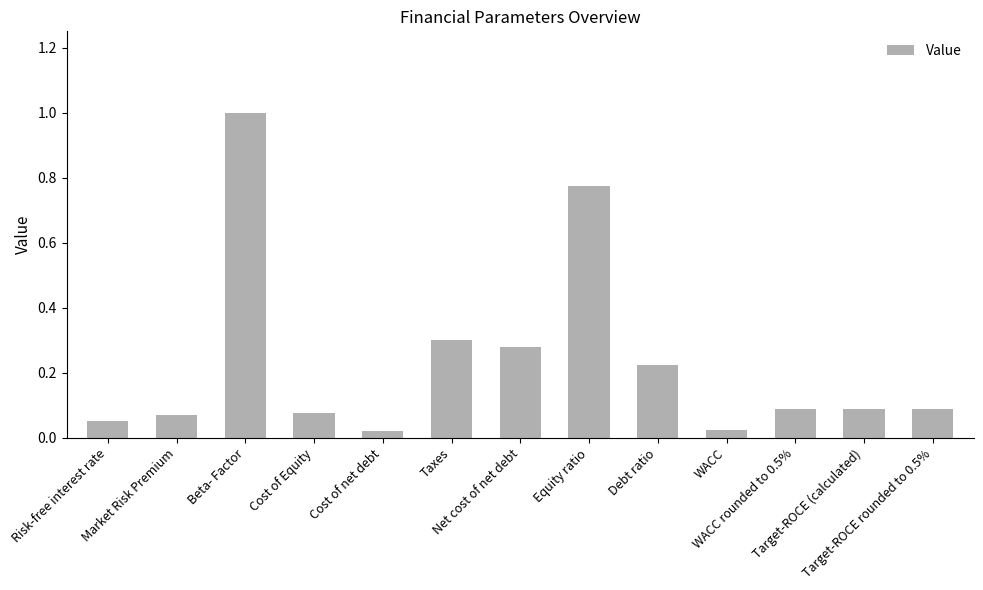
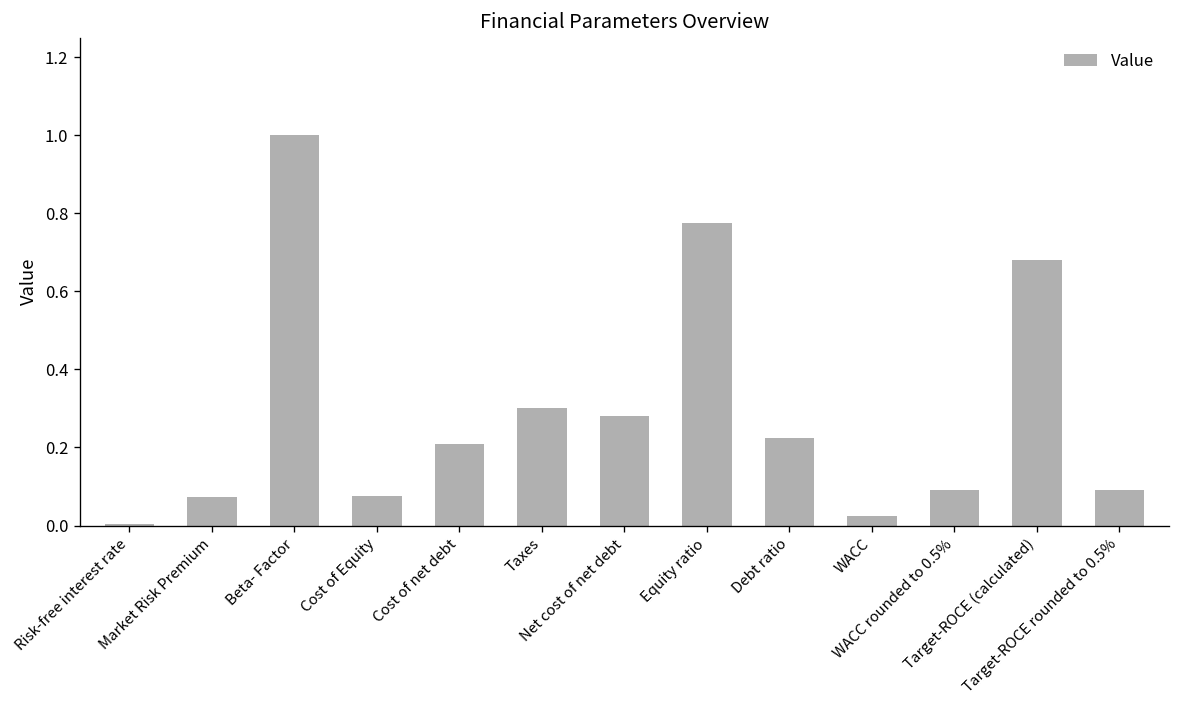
Risk-free interest rate: 0.05 -> 0.00
Cost of net debt: 0.02 -> 0.21
Target-ROCE (calculated): 0.09 -> 0.68
